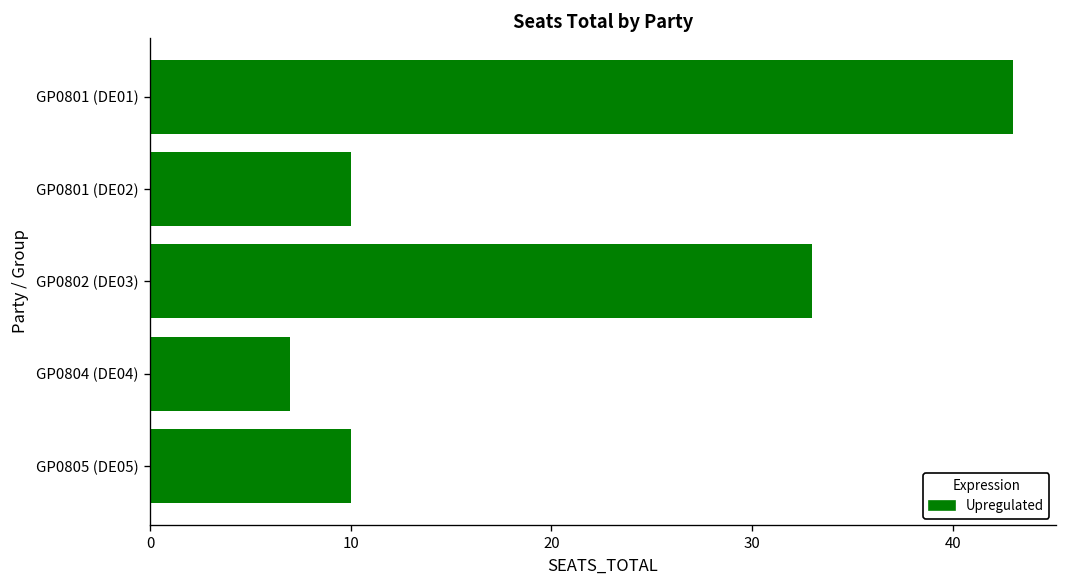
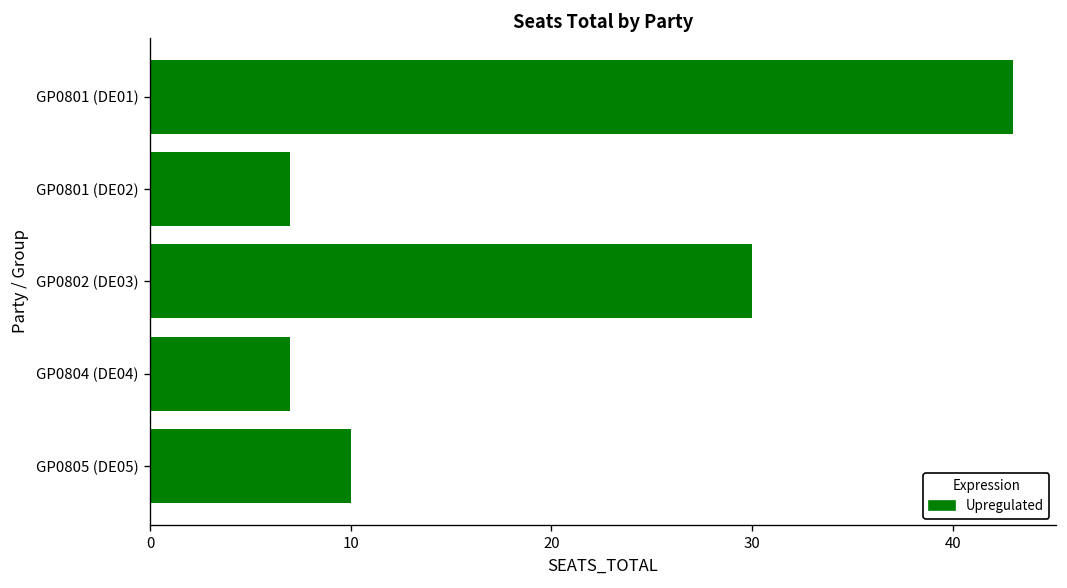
GP0801 (DE02): 10 -> 7
GP0802 (DE03): 33 -> 30
